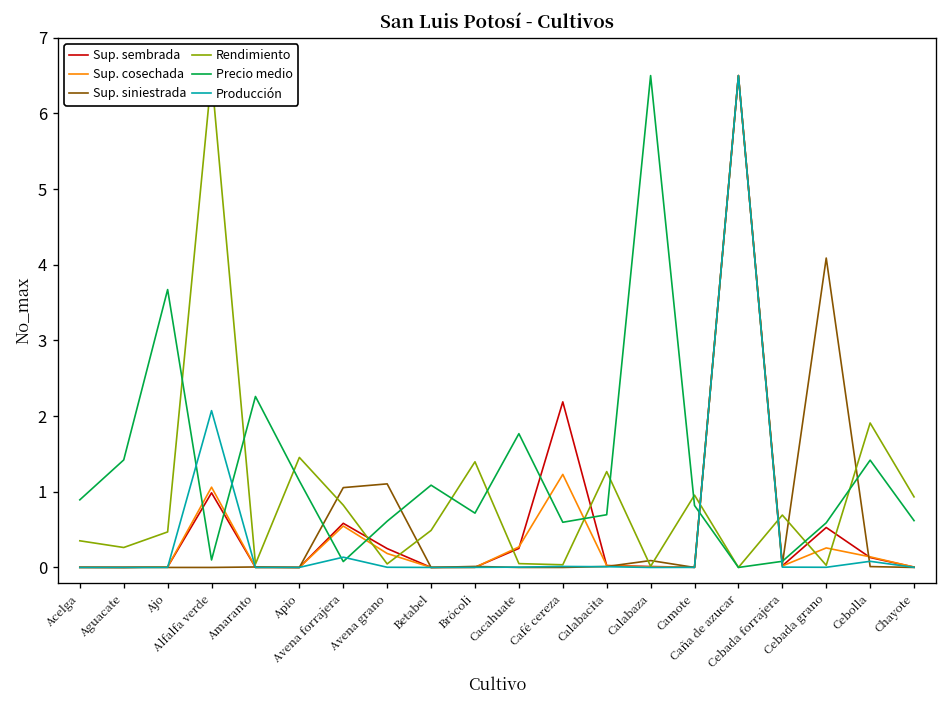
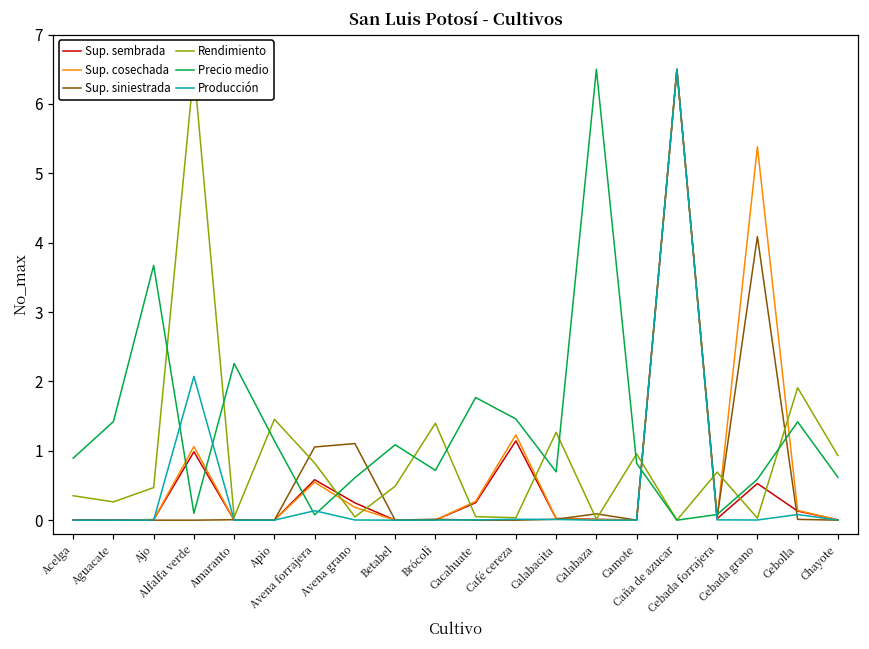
Sup. sembrada, Café cereza: 2.2 -> 1.1
Precio medio, Café cereza: 0.6 -> 1.5
Sup. cosechada, Cebada grano: 0.3 -> 5.4
